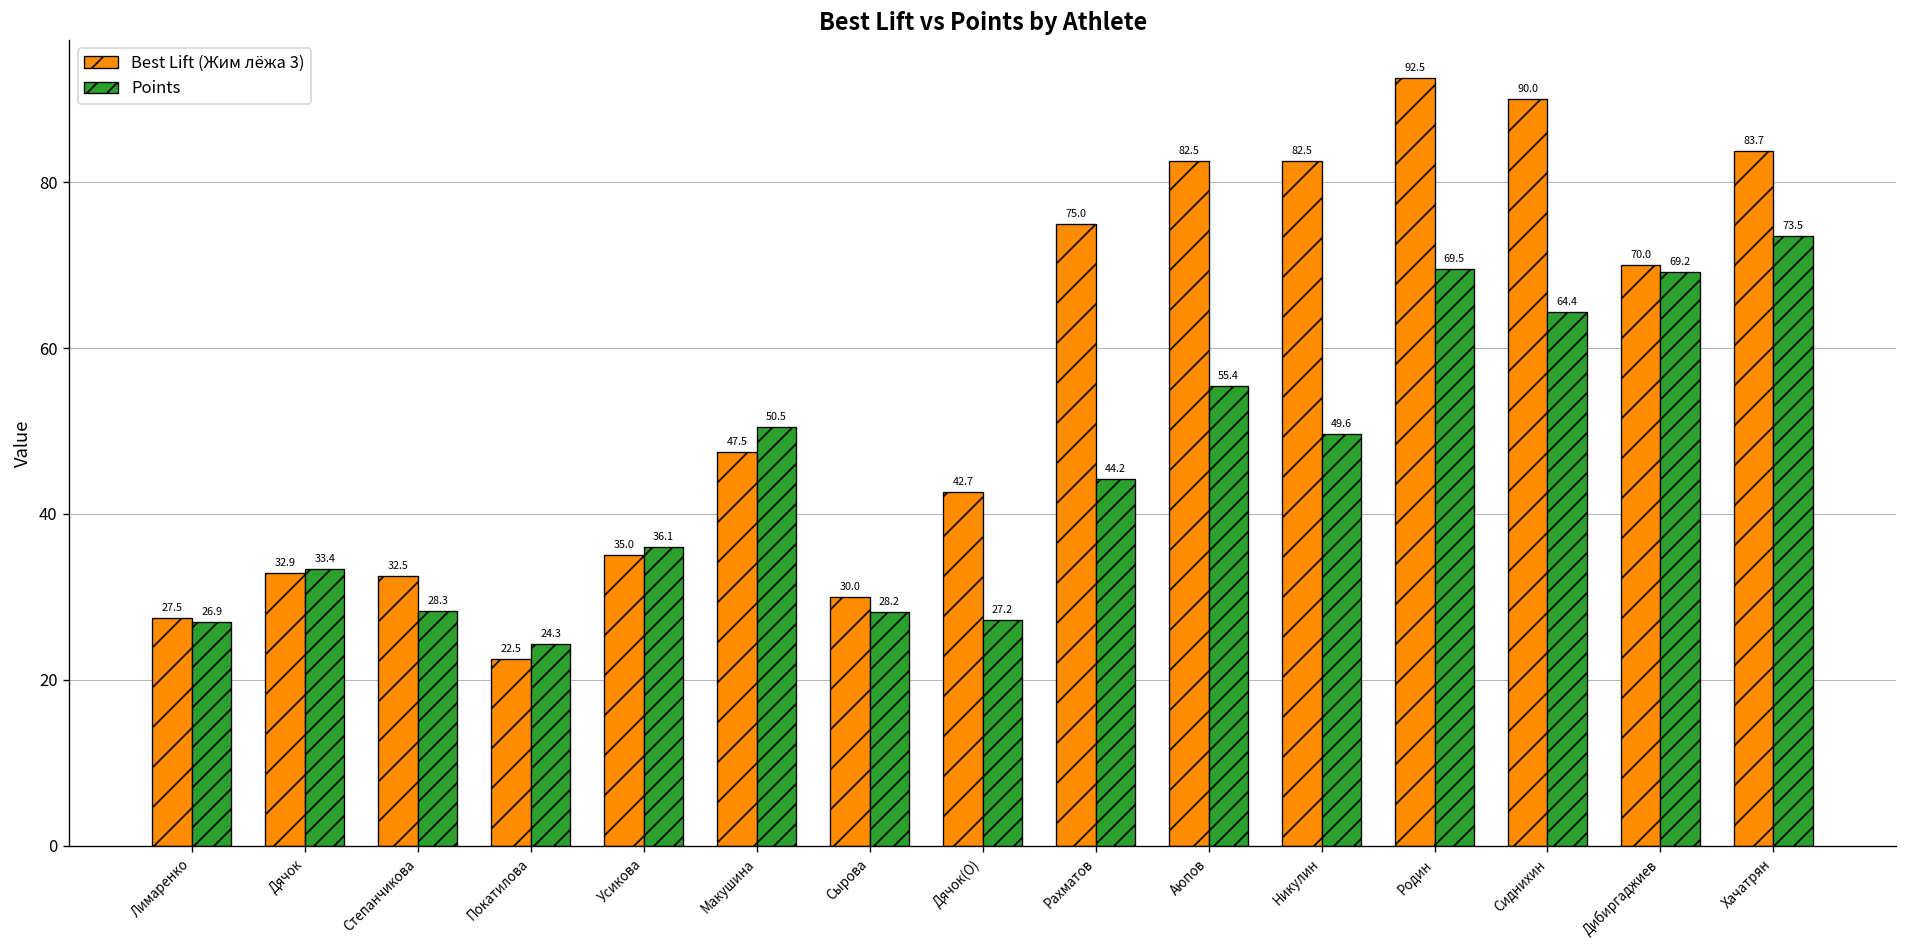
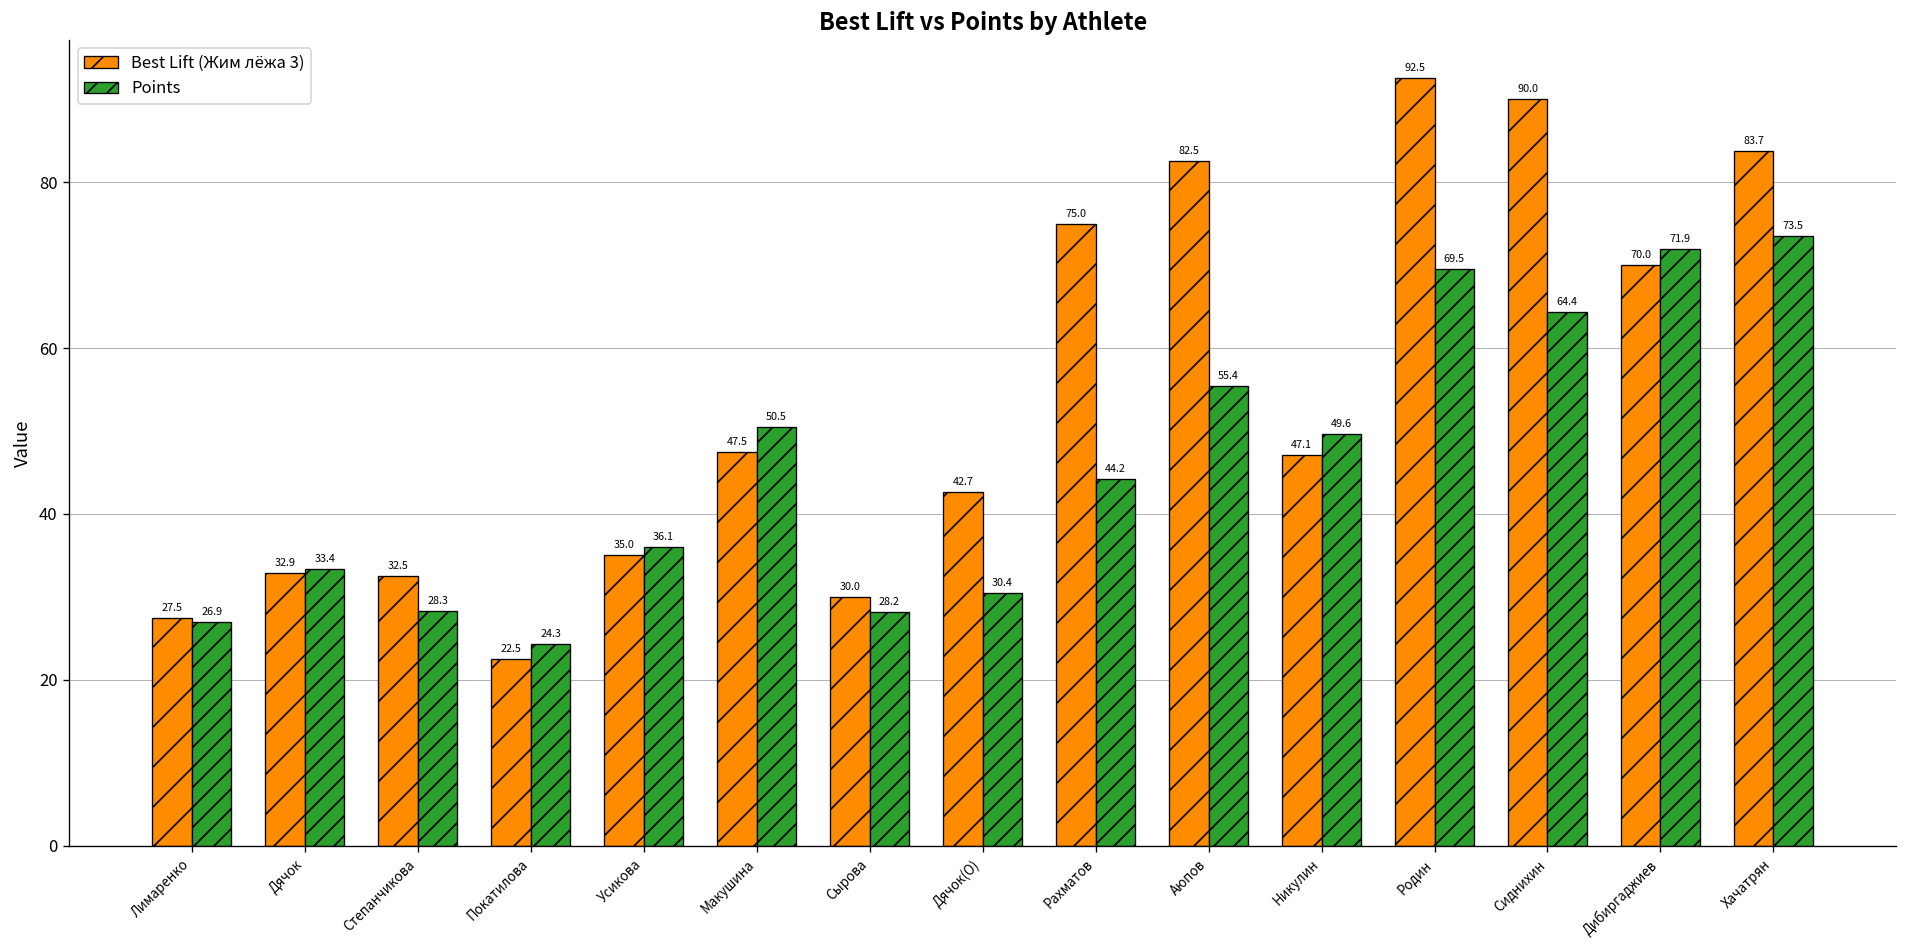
Points, Дячок(O): 27.2 -> 30.4
Best Lift (Жим лёжа 3), Никулин: 82.5 -> 47.1
Points, Дибиргаджиев: 69.2 -> 71.9
